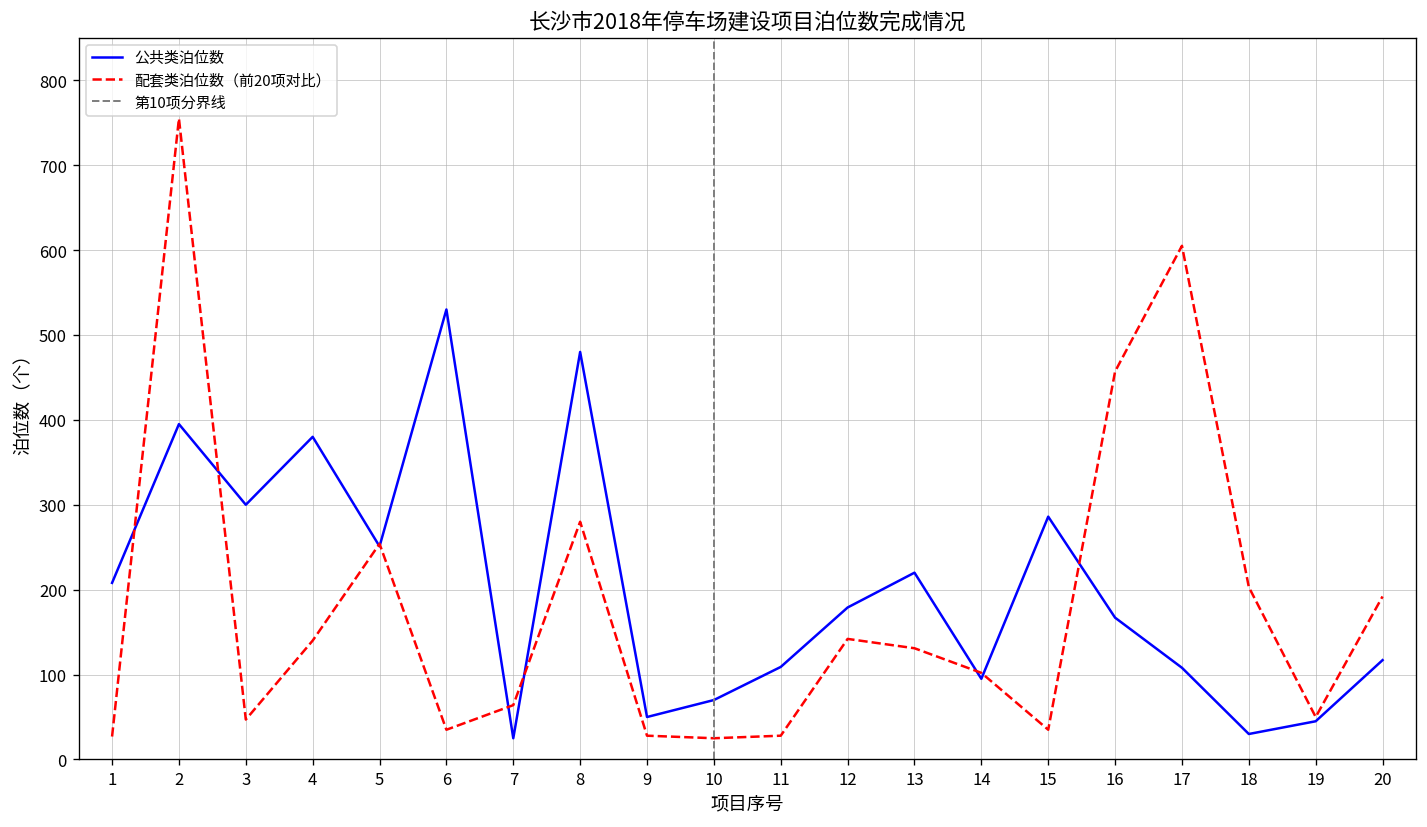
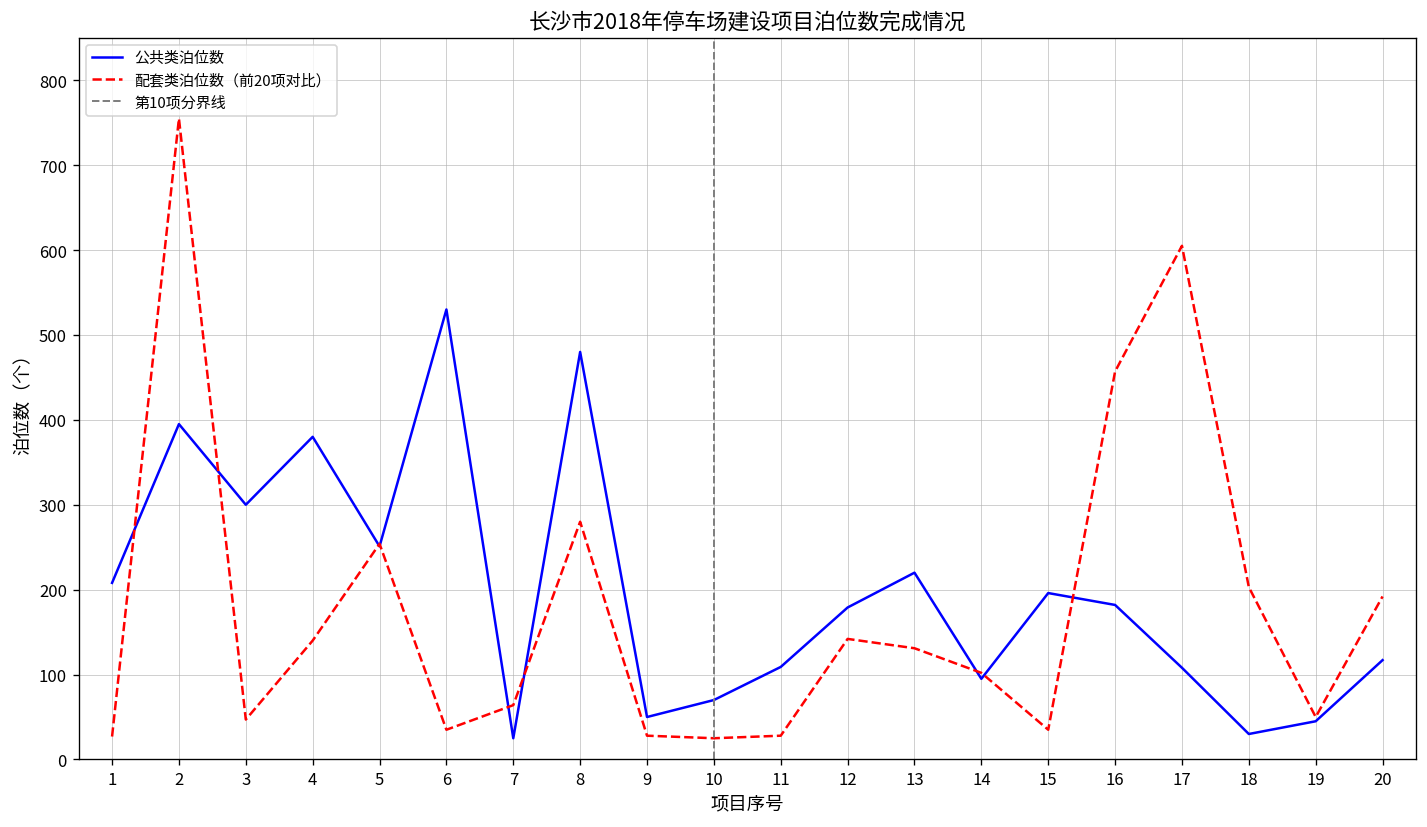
公共类泊位数, 15: 290 -> 200
公共类泊位数, 16: 170 -> 180
